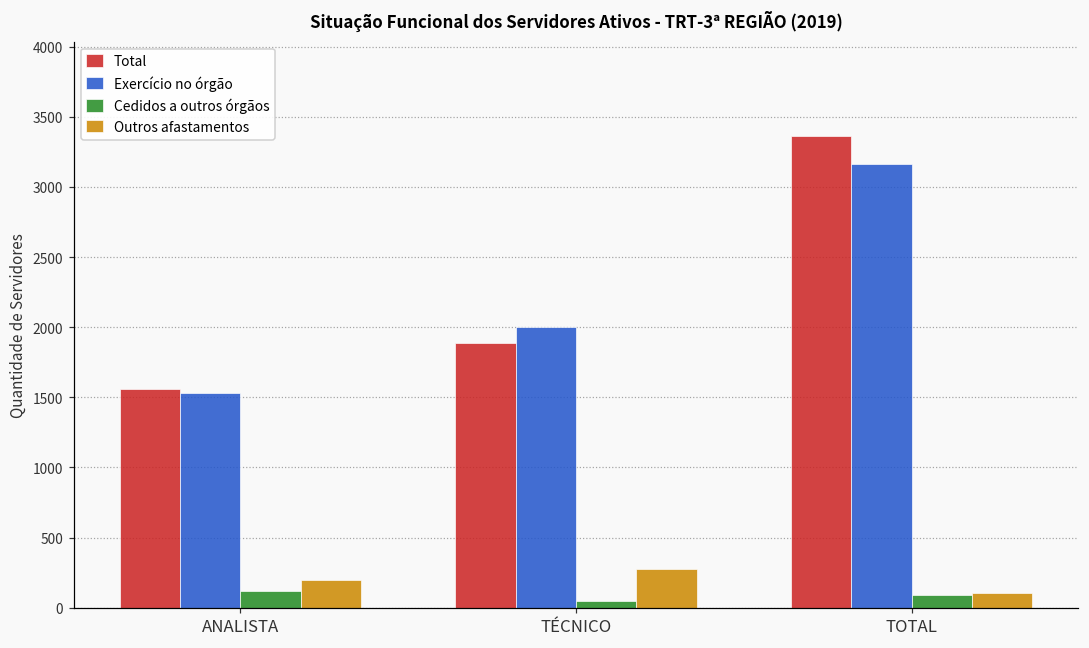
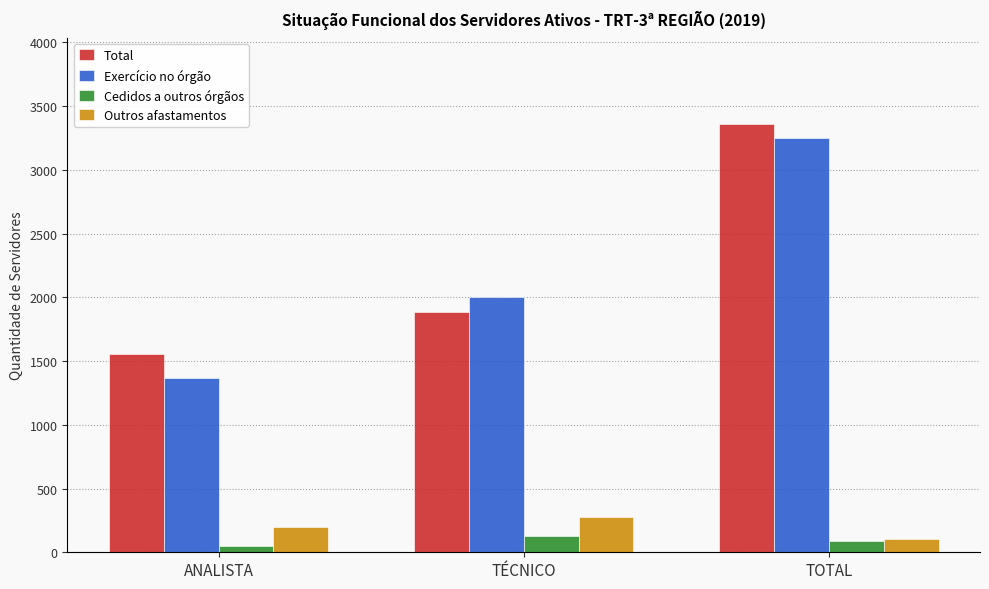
Exercício no órgão, ANALISTA: 1530 -> 1370
Cedidos a outros órgãos, ANALISTA: 120 -> 50
Cedidos a outros órgãos, TÉCNICO: 50 -> 130
Exercício no órgão, TOTAL: 3170 -> 3250
